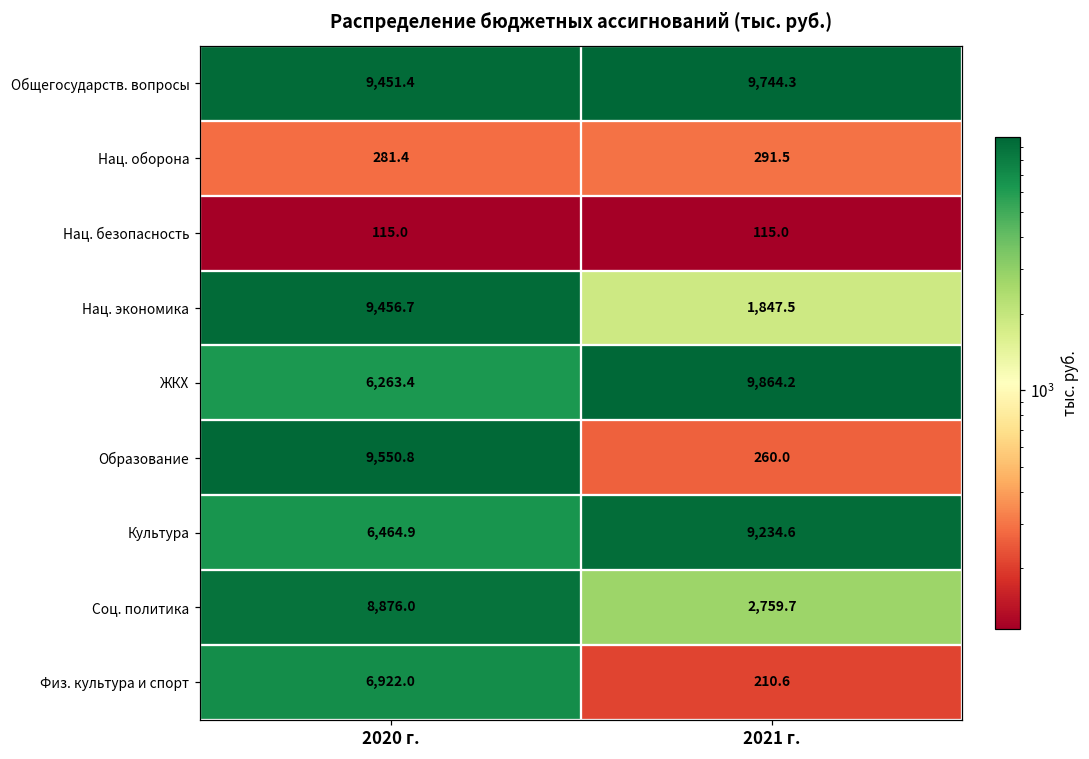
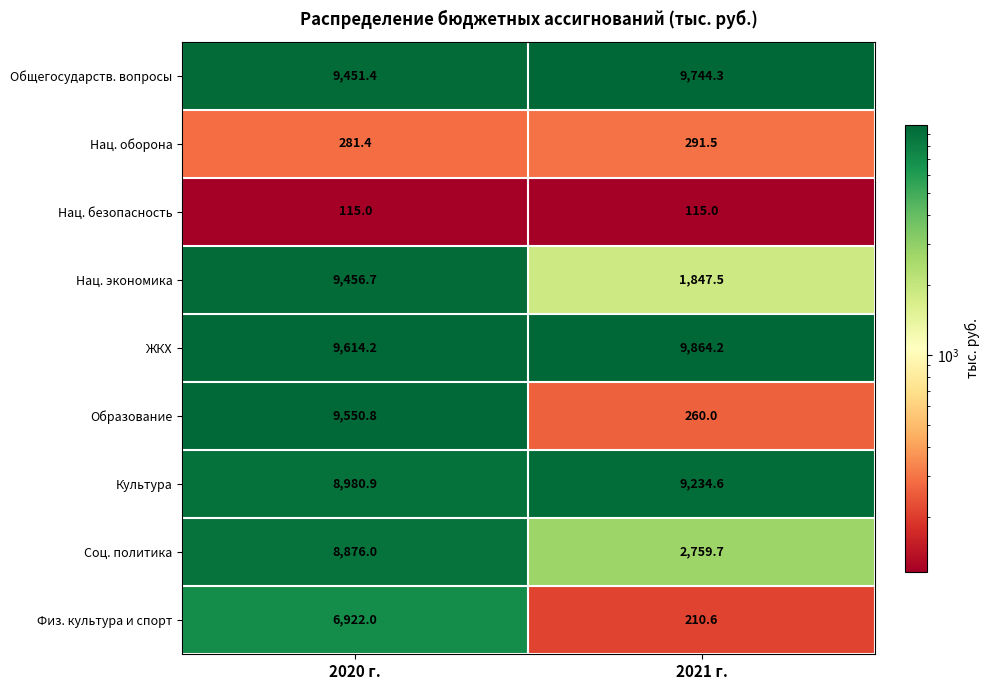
ЖКХ, 2020 г.: 6,263.4 -> 9,614.2
Культура, 2020 г.: 6,464.9 -> 8,980.9
